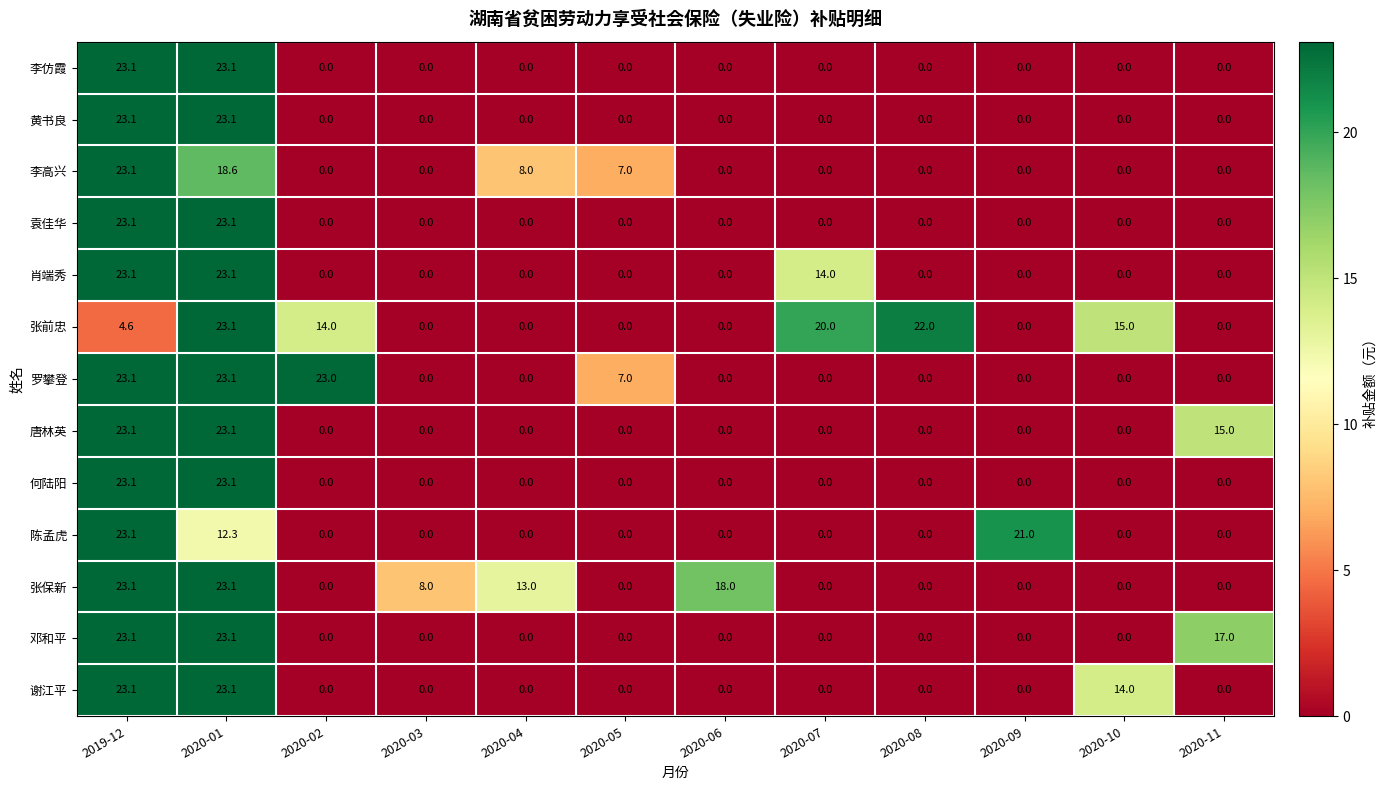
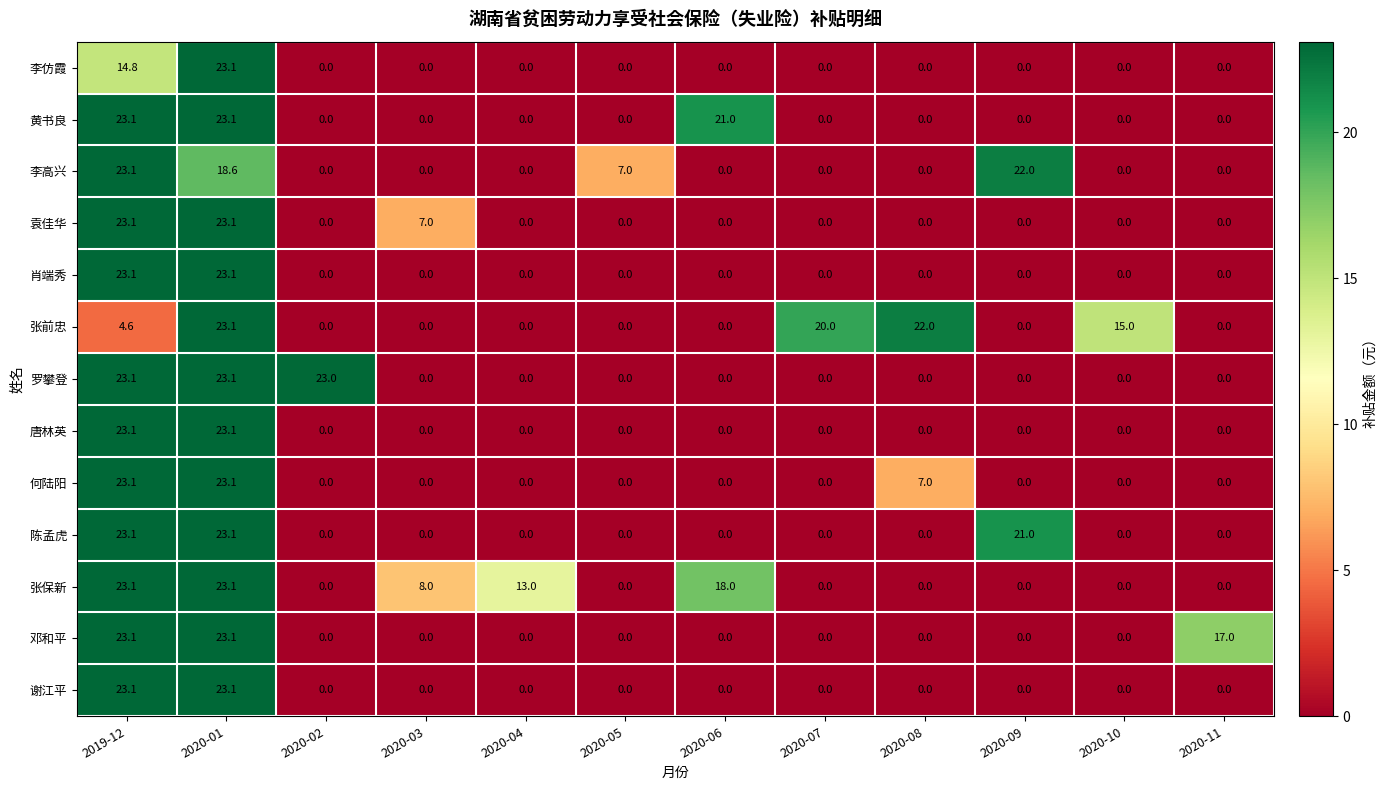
李仿霞, 2019-12: 23.1 -> 14.8
黄书良, 2020-06: 0.0 -> 21.0
李高兴, 2020-04: 8.0 -> 0.0
李高兴, 2020-09: 0.0 -> 22.0
袁佳华, 2020-03: 0.0 -> 7.0
肖端秀, 2020-07: 14.0 -> 0.0
张前忠, 2020-02: 14.0 -> 0.0
罗攀登, 2020-05: 7.0 -> 0.0
唐林英, 2020-11: 15.0 -> 0.0
何陆阳, 2020-08: 0.0 -> 7.0
陈孟虎, 2020-01: 12.3 -> 23.1
谢江平, 2020-10: 14.0 -> 0.0
